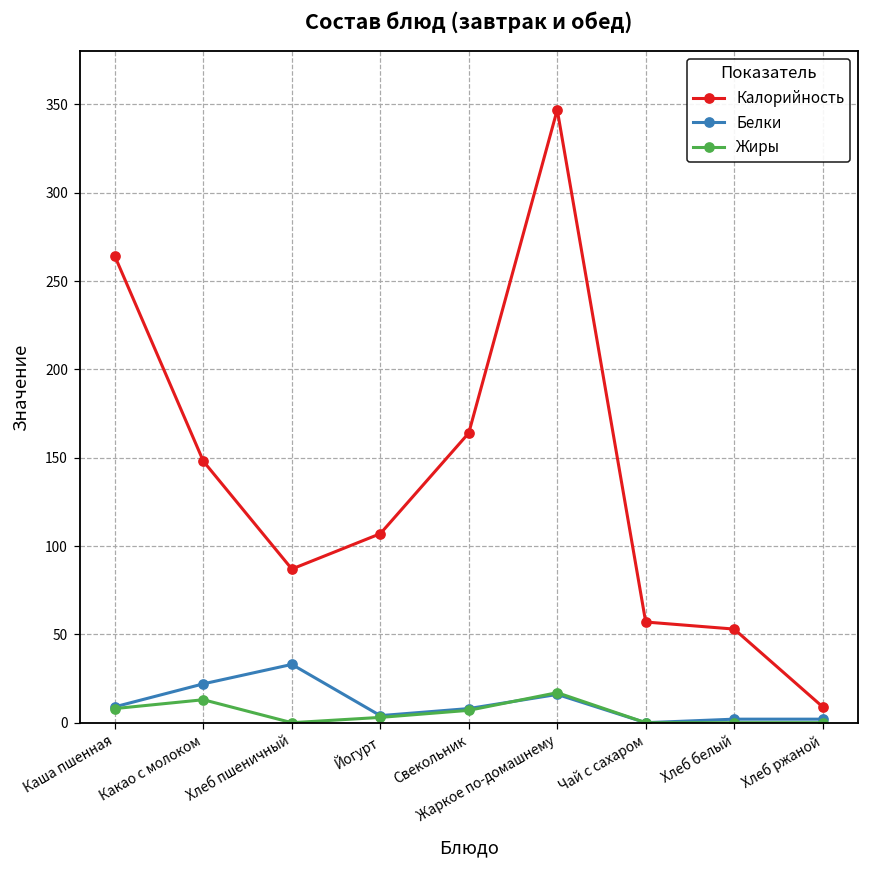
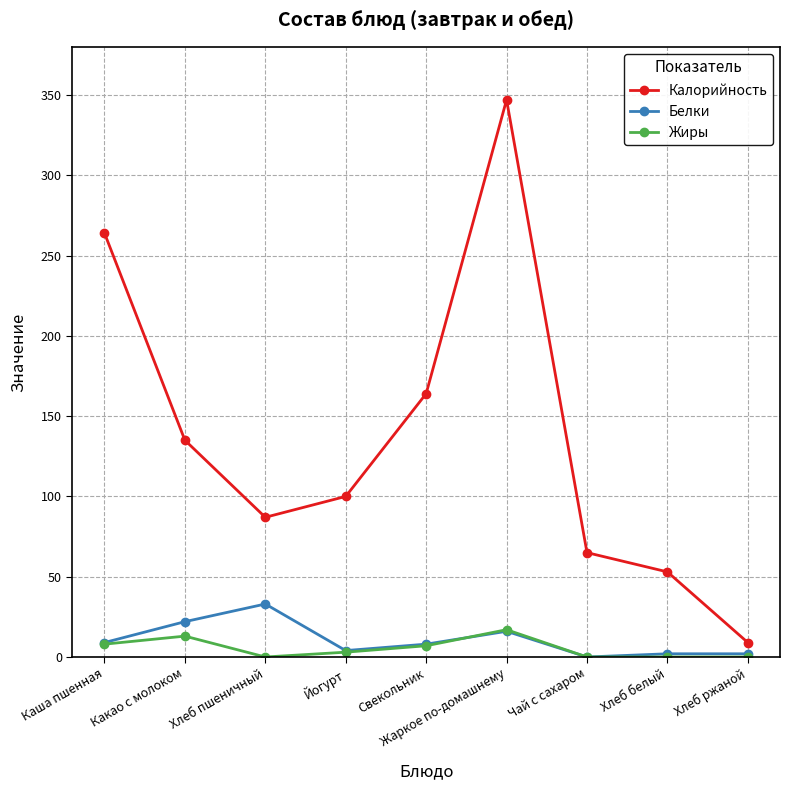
Калорийность, Какао с молоком: 148 -> 135
Калорийность, Йогурт: 107 -> 100
Калорийность, Чай с сахаром: 57 -> 65
